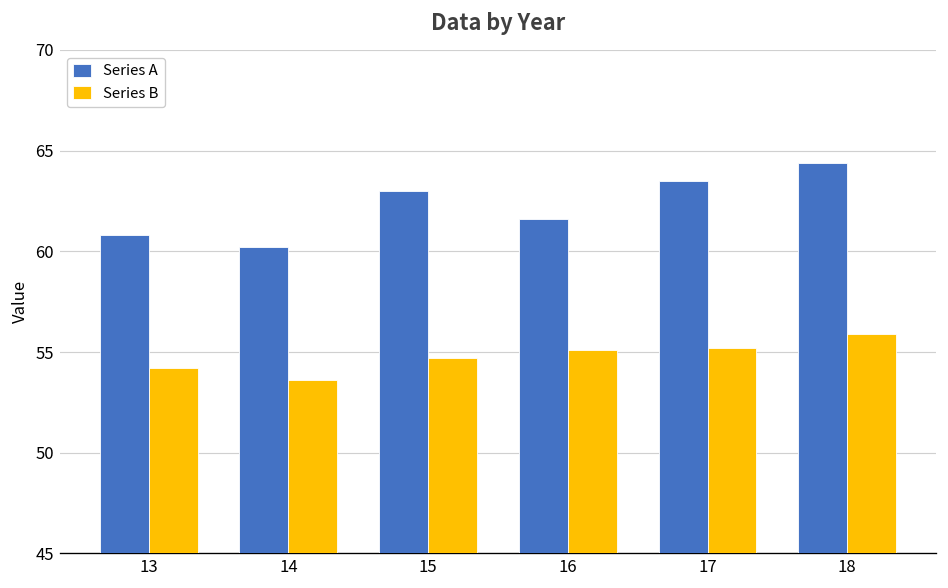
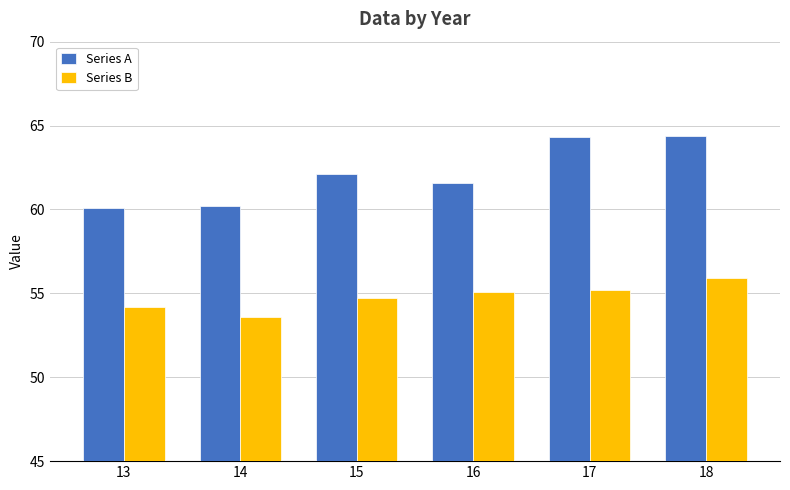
Series A, 13: 60.8 -> 60.1
Series A, 15: 63.0 -> 62.1
Series A, 17: 63.5 -> 64.3
